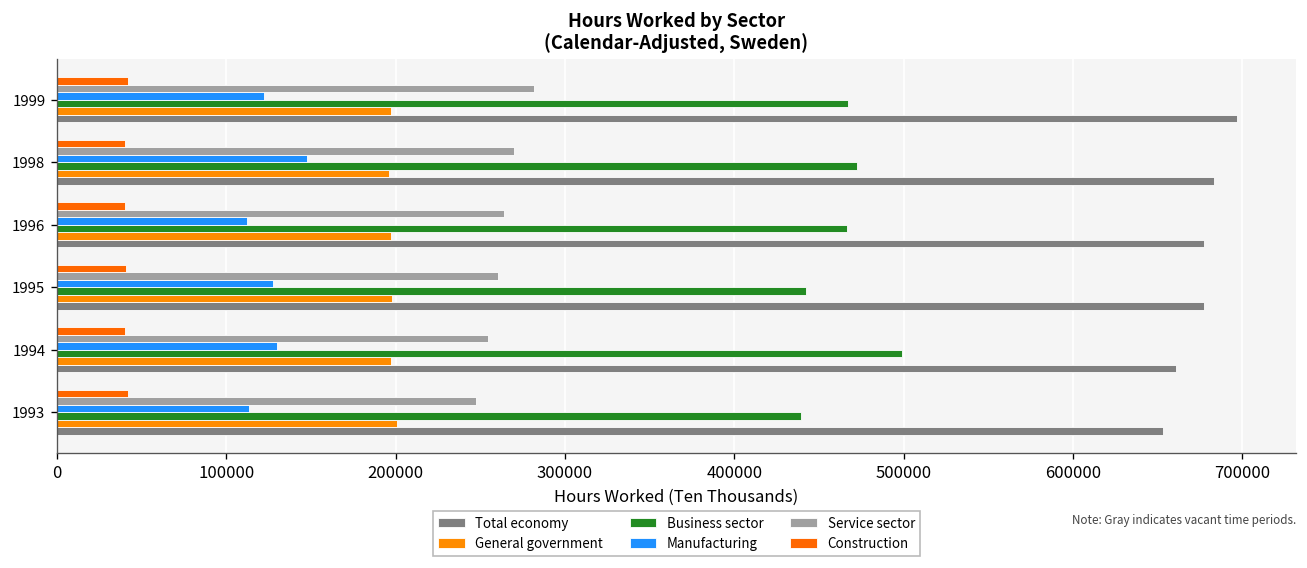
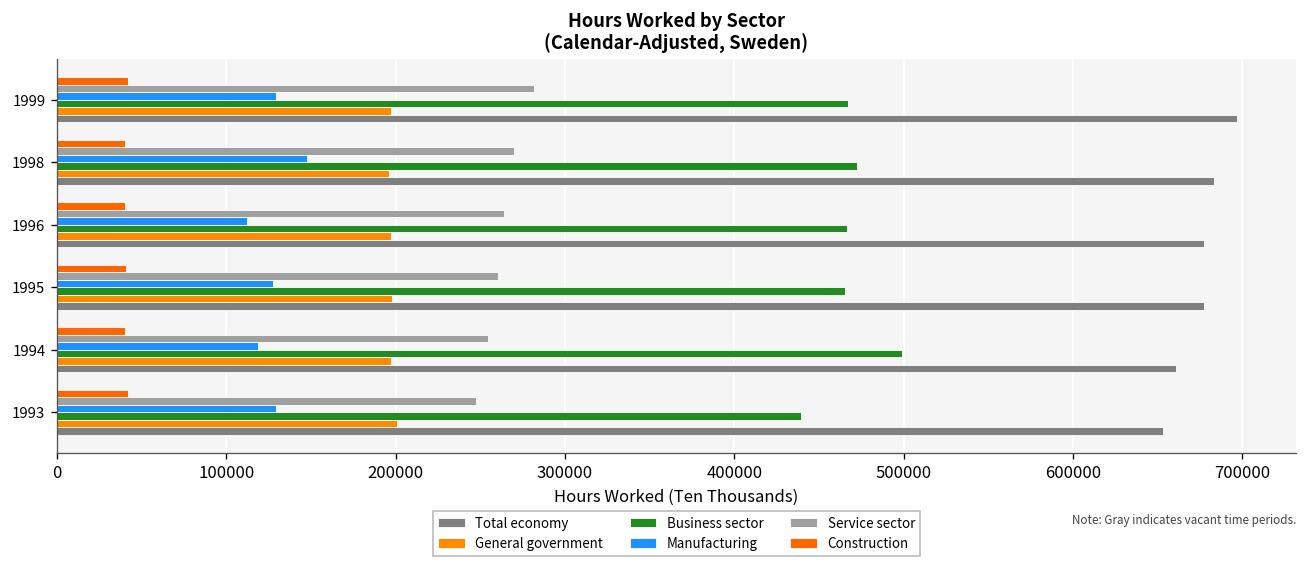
Manufacturing, 1999: 122000 -> 129000
Business sector, 1995: 443000 -> 465000
Manufacturing, 1994: 130000 -> 119000
Manufacturing, 1993: 113000 -> 129000
